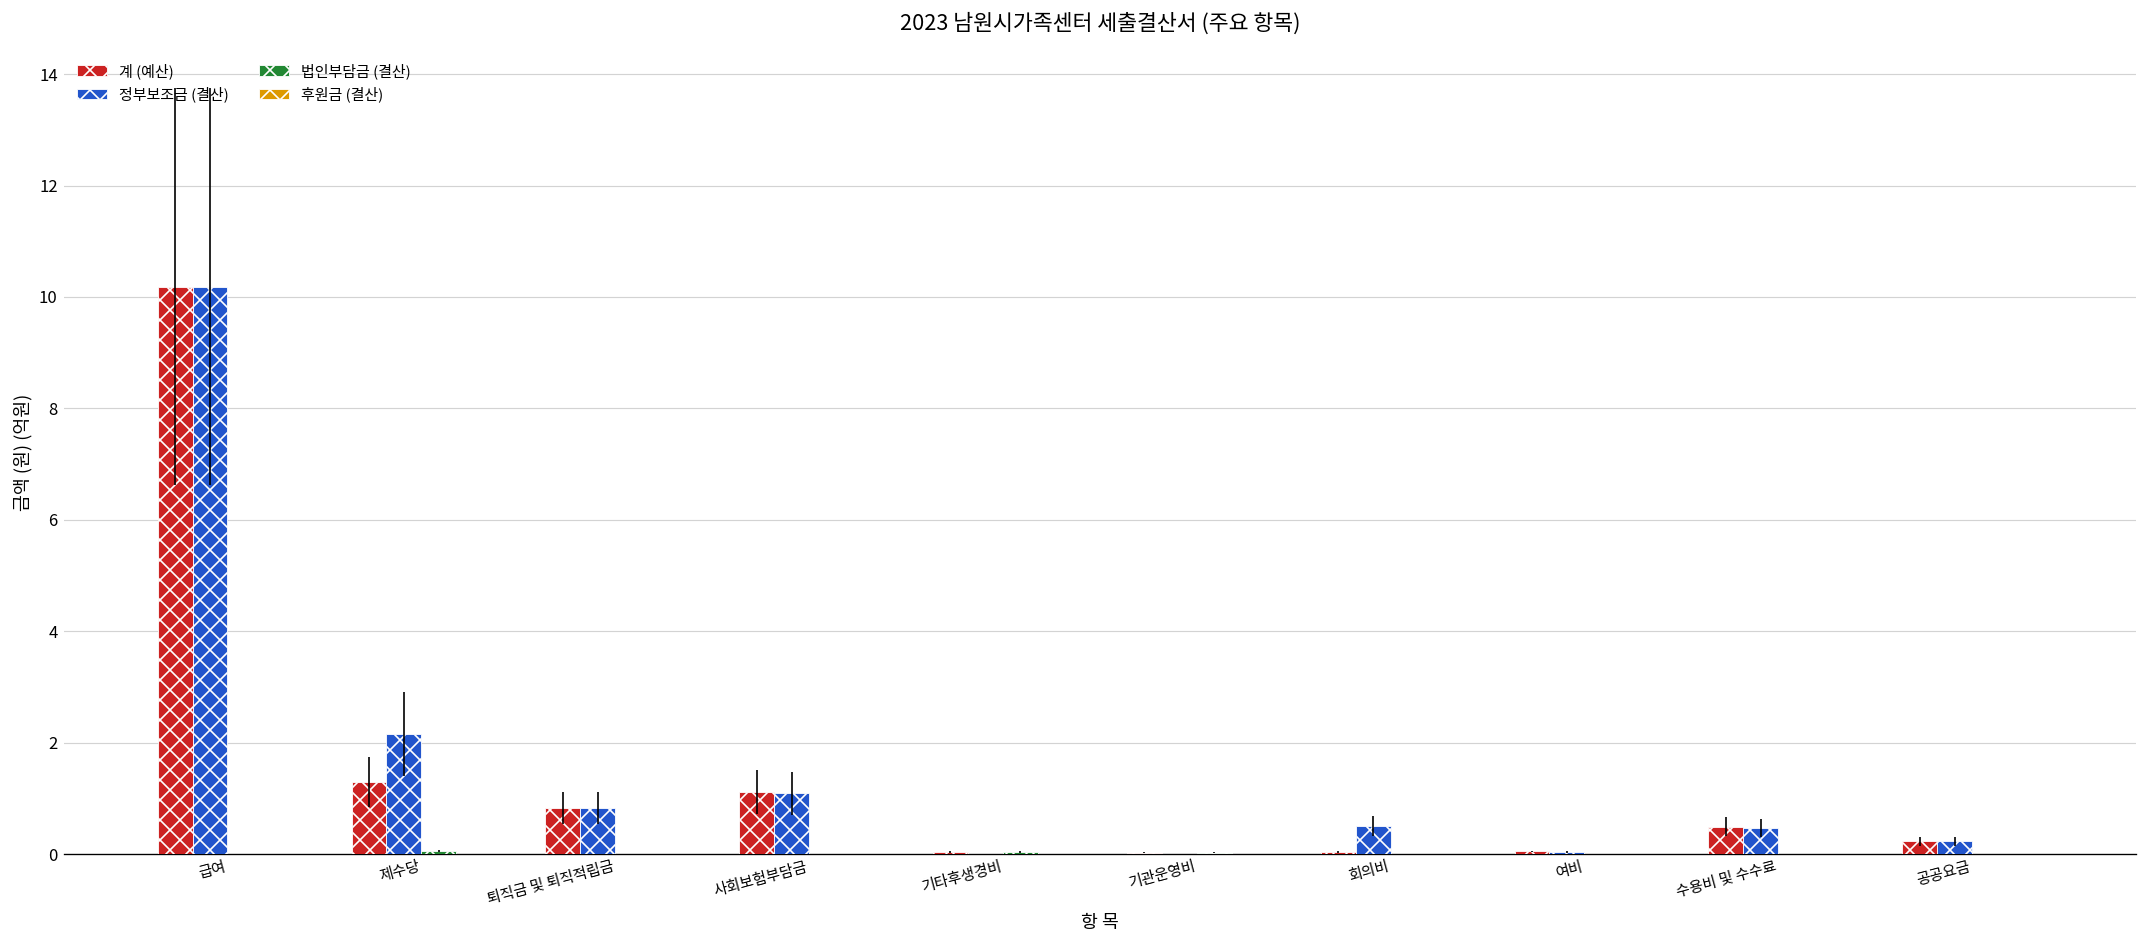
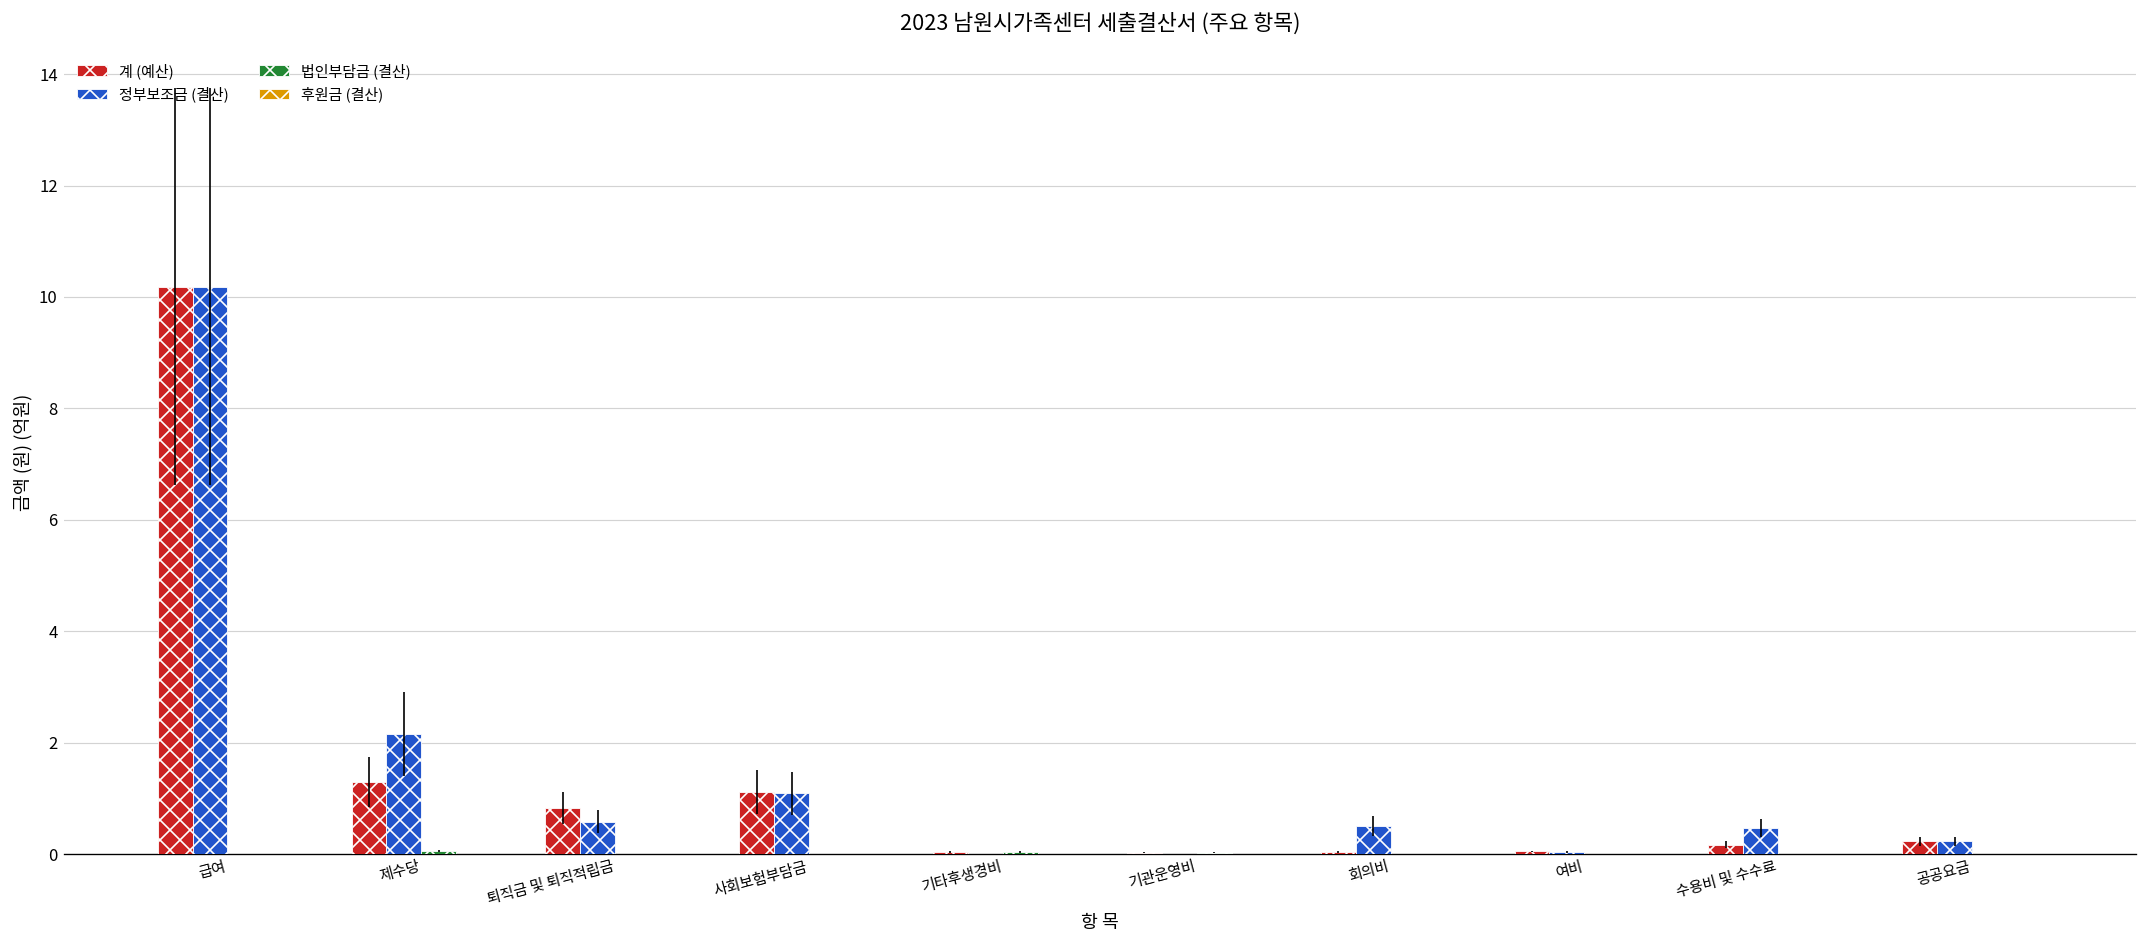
정부보조금 (결산), 퇴직금 및 퇴직적립금: 0.8 -> 0.6
계 (예산), 수용비 및 수수료: 0.5 -> 0.2
